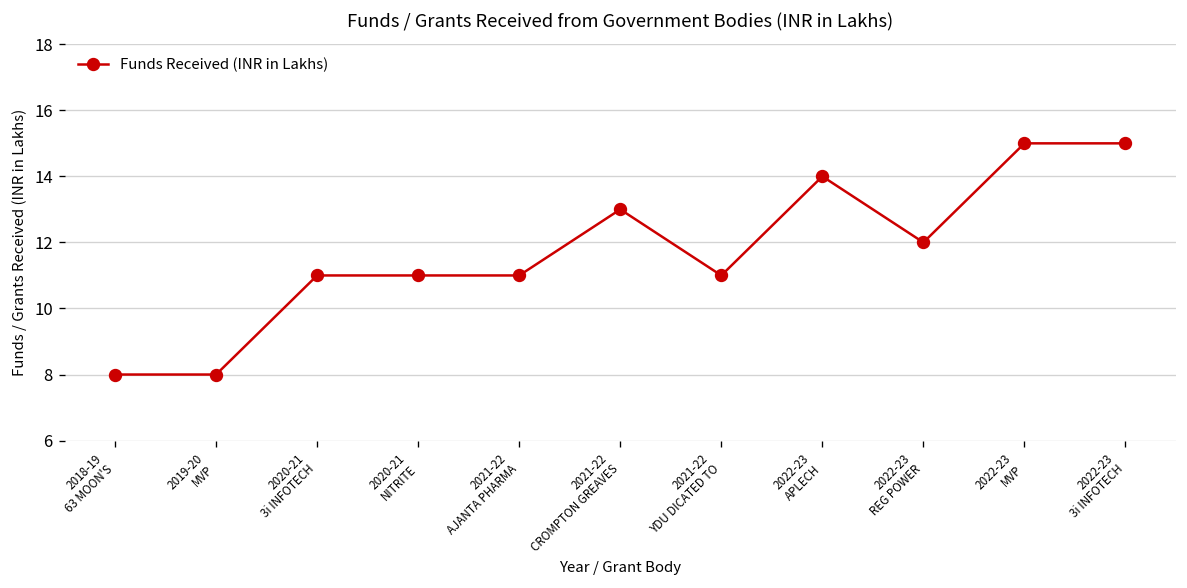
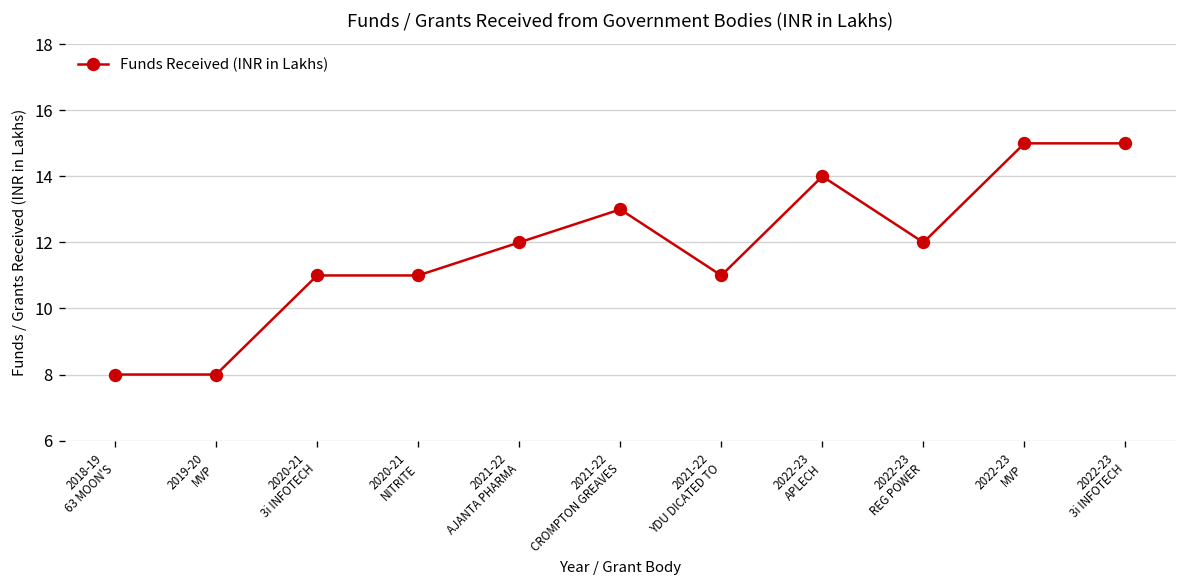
2021-22 AJANTA PHARMA: 11 -> 12
